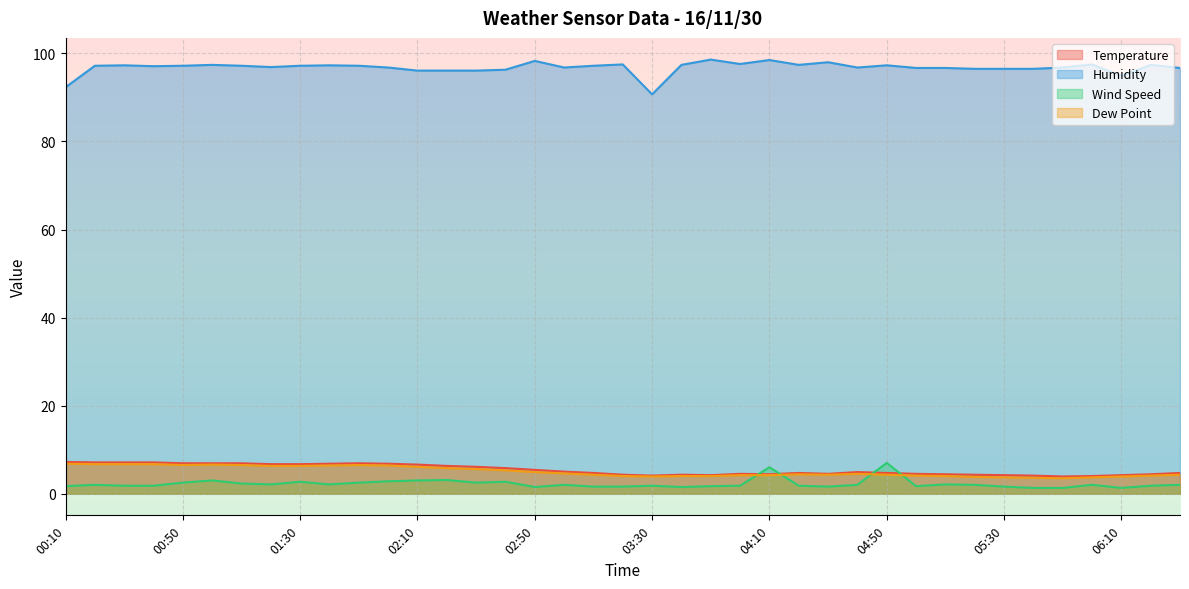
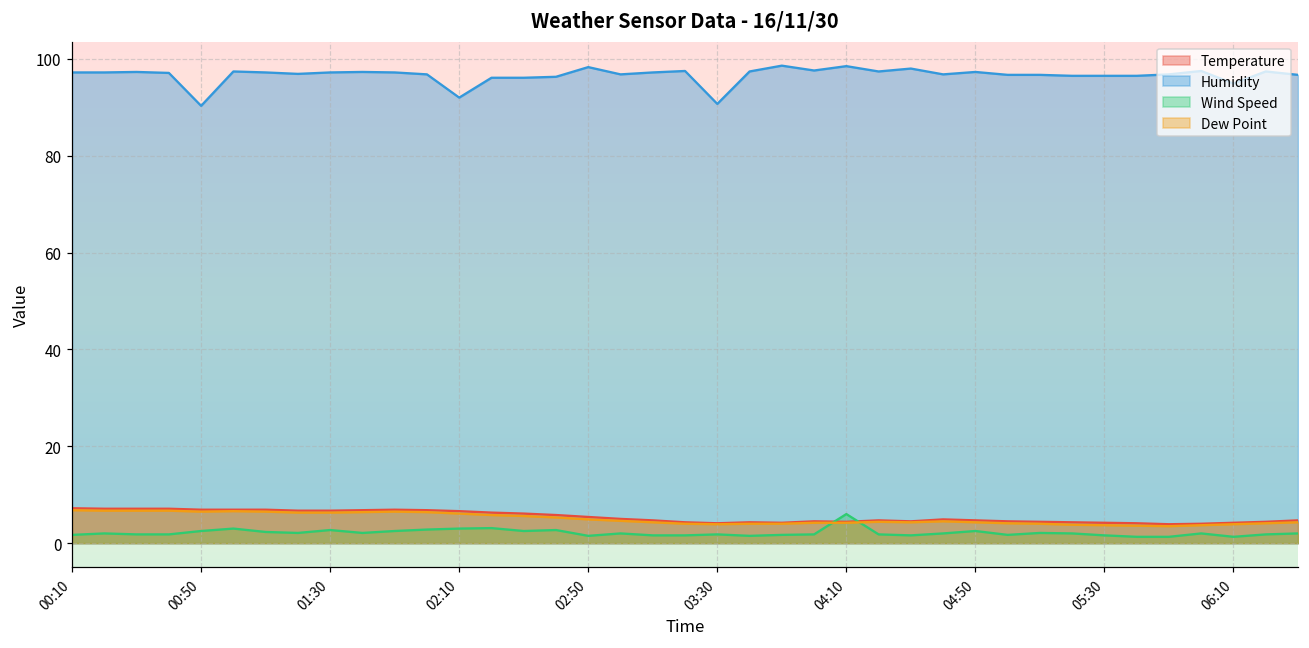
Humidity, 00:10: 92 -> 97
Humidity, 00:50: 97 -> 90
Humidity, 02:10: 96 -> 92
Wind Speed, 04:50: 7 -> 3
